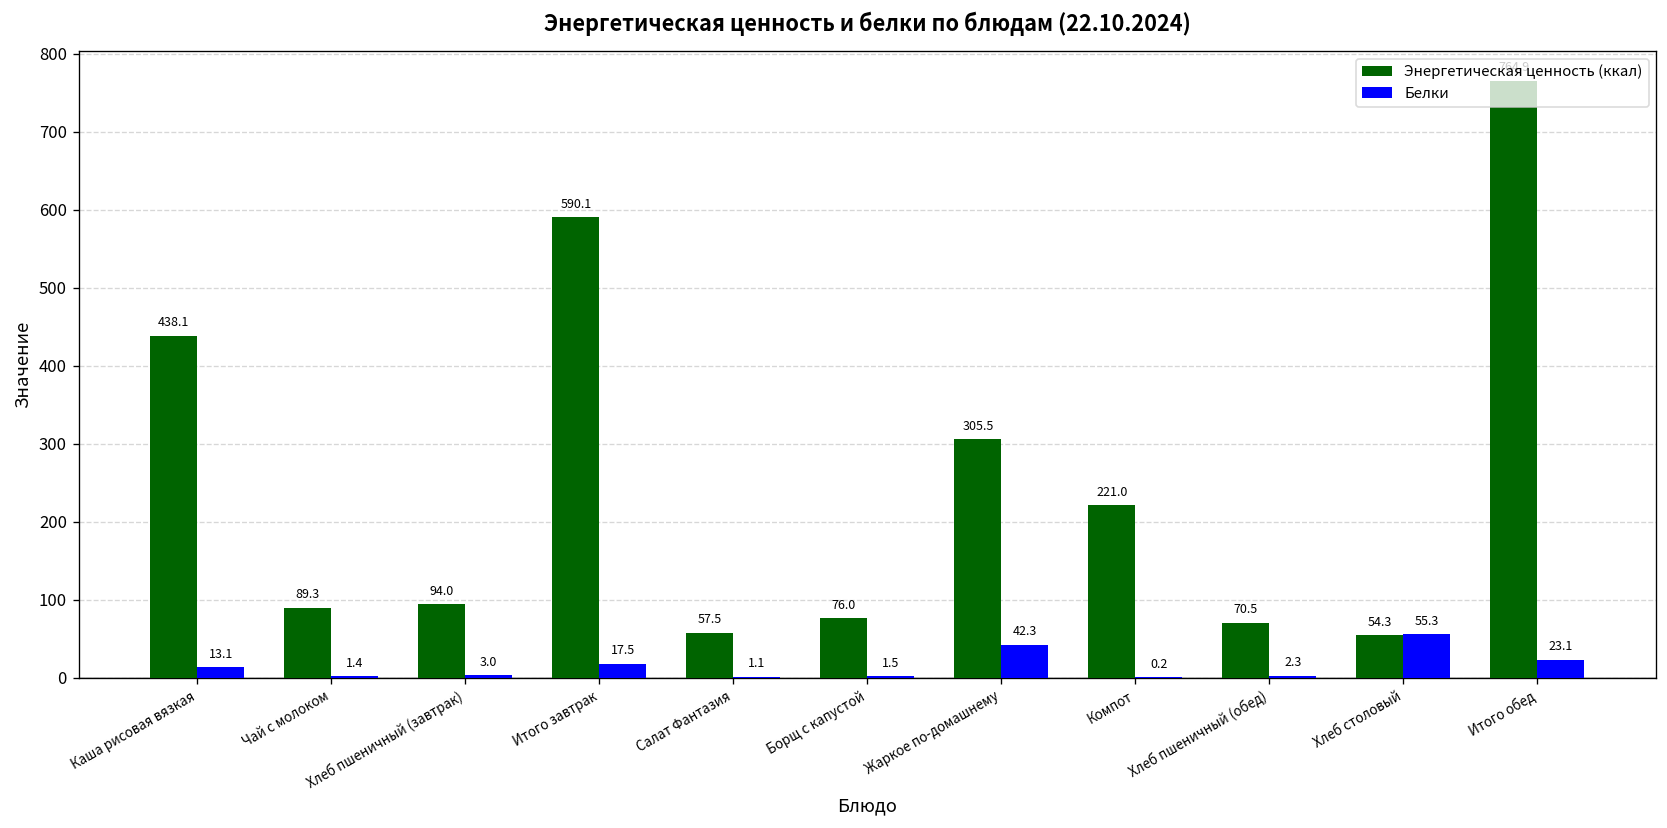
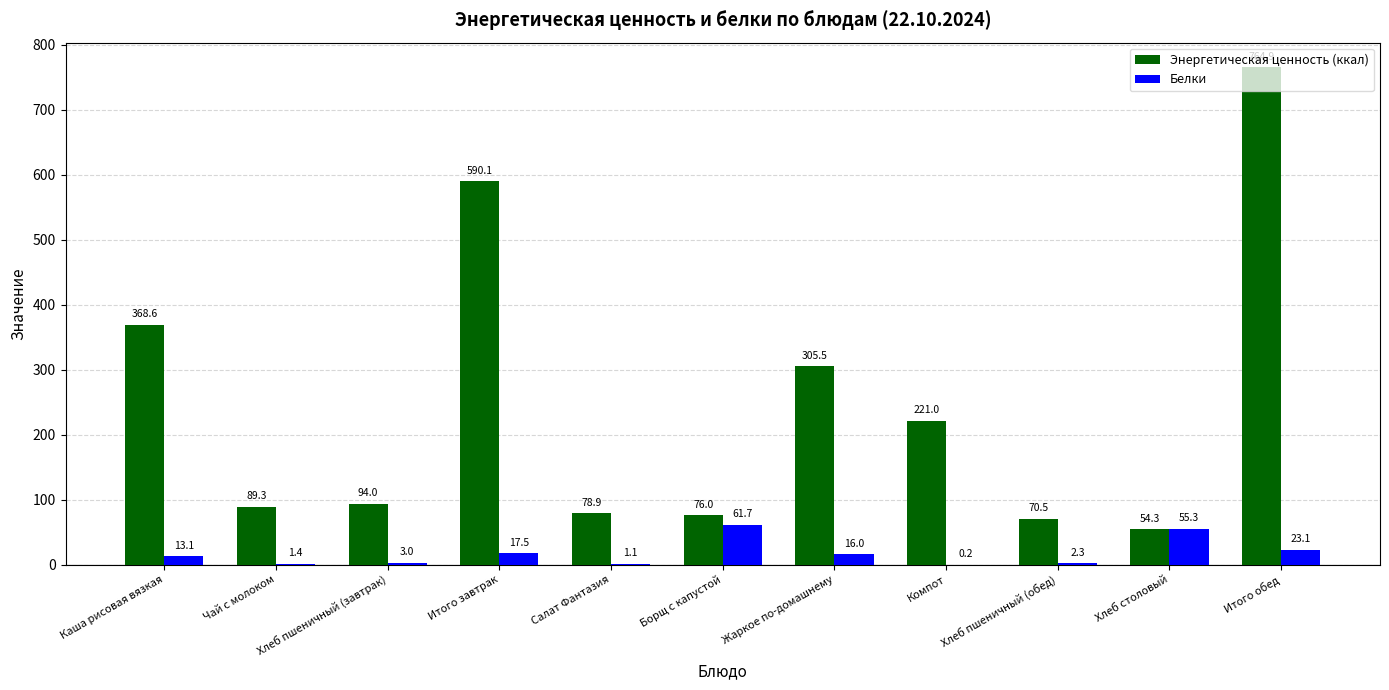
Энергетическая ценность (ккал), Каша рисовая вязкая: 438.1 -> 368.6
Энергетическая ценность (ккал), Салат Фантазия: 57.5 -> 78.9
Белки, Борщ с капустой: 1.5 -> 61.7
Белки, Жаркое по-домашнему: 42.3 -> 16.0
